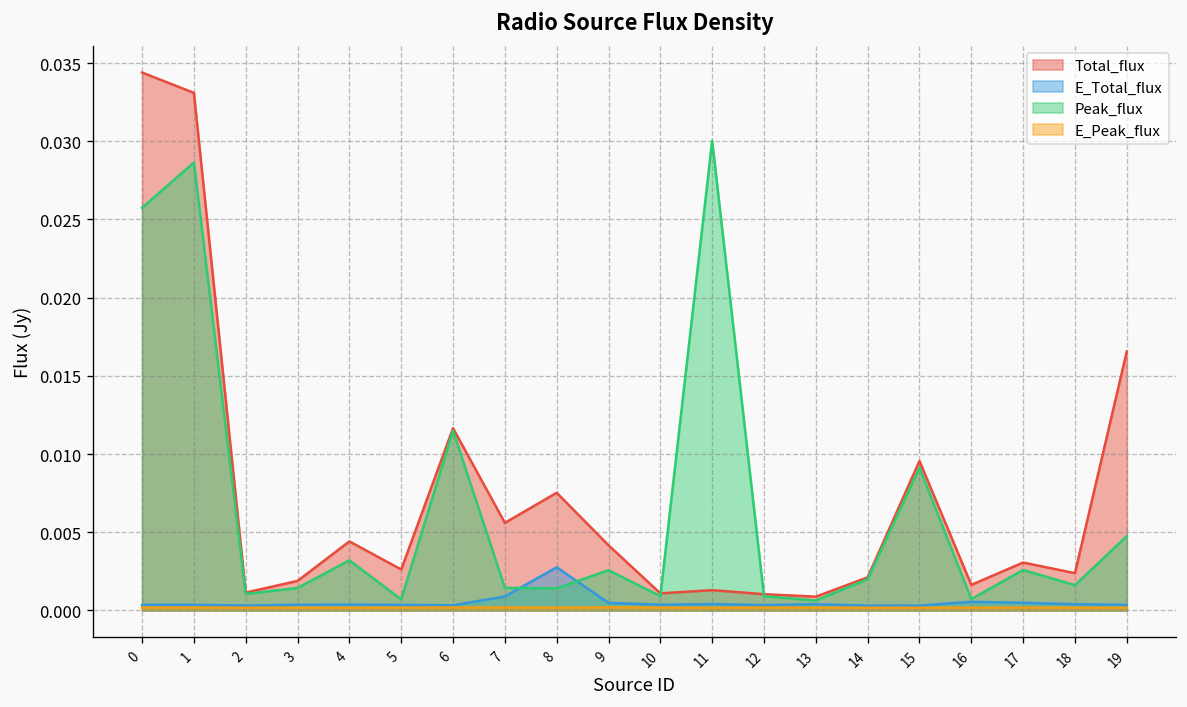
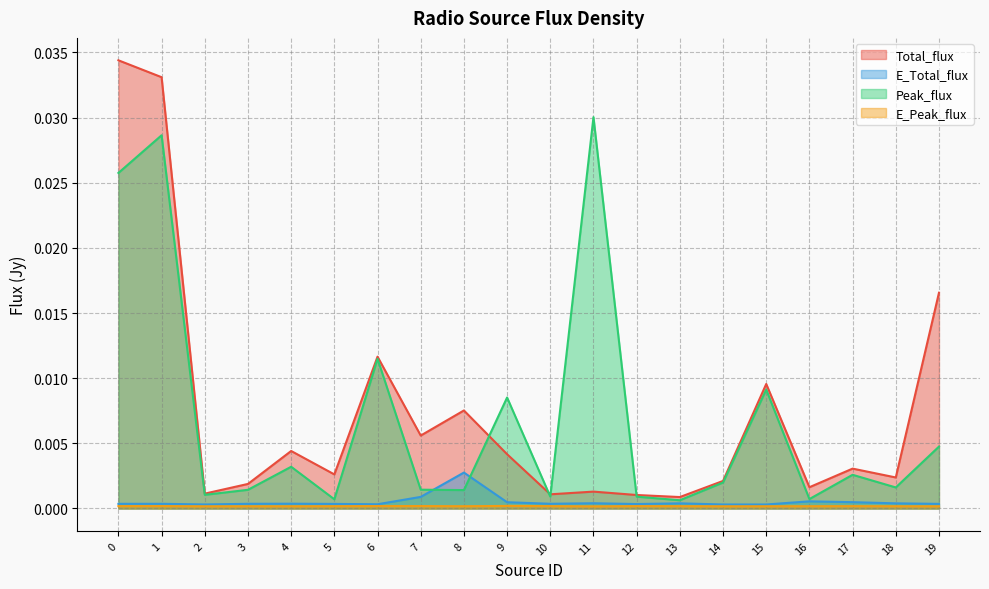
Peak_flux, 9: 0.0026 -> 0.0085
